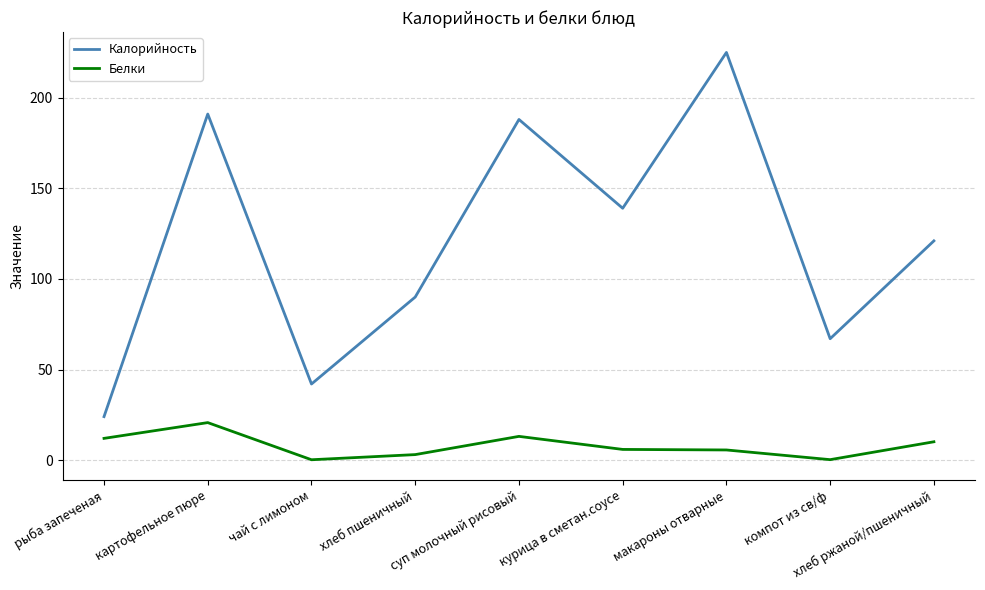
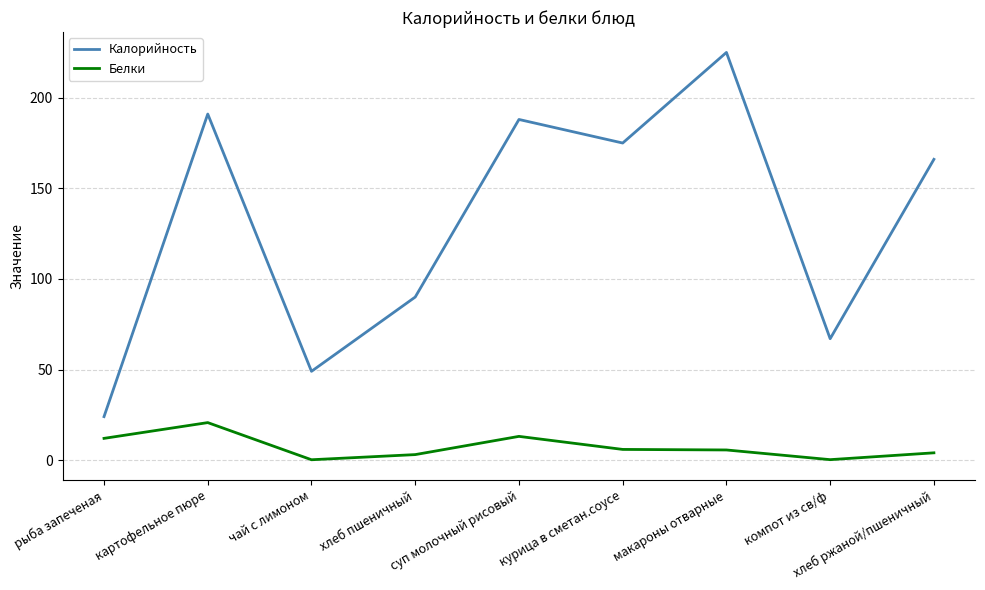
Калорийность, чай с лимоном: 42 -> 49
Калорийность, курица в сметан.соусе: 139 -> 175
Калорийность, хлеб ржаной/пшеничный: 121 -> 166
Белки, хлеб ржаной/пшеничный: 10 -> 4
